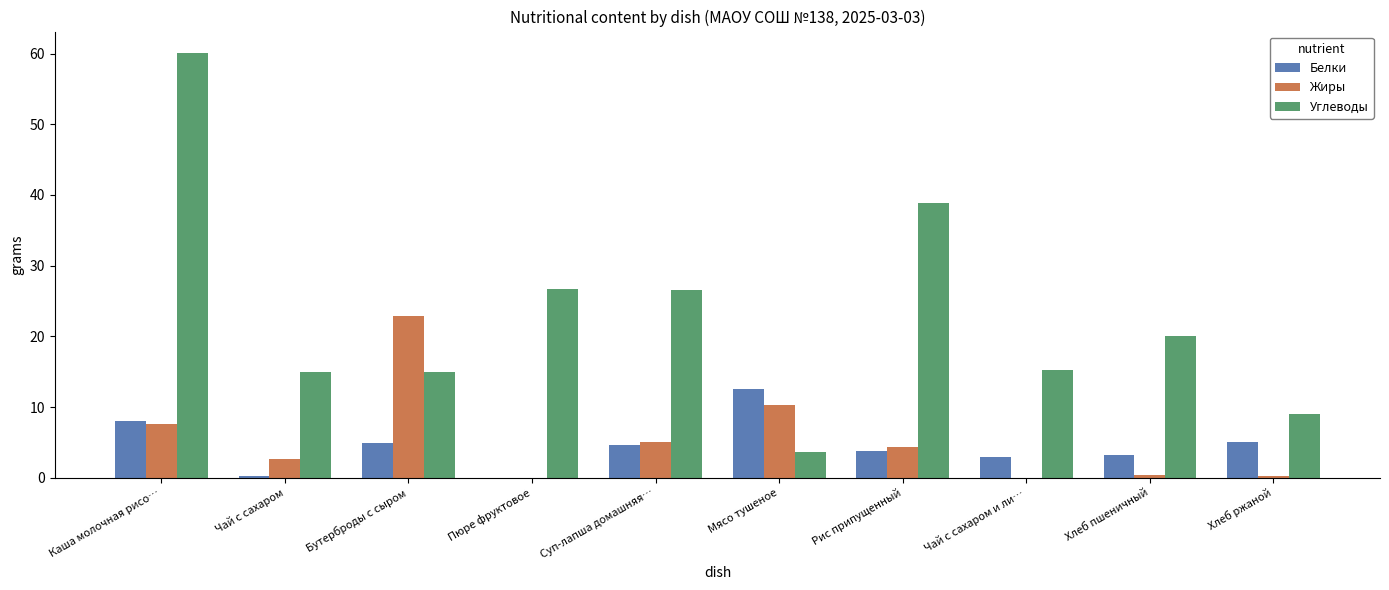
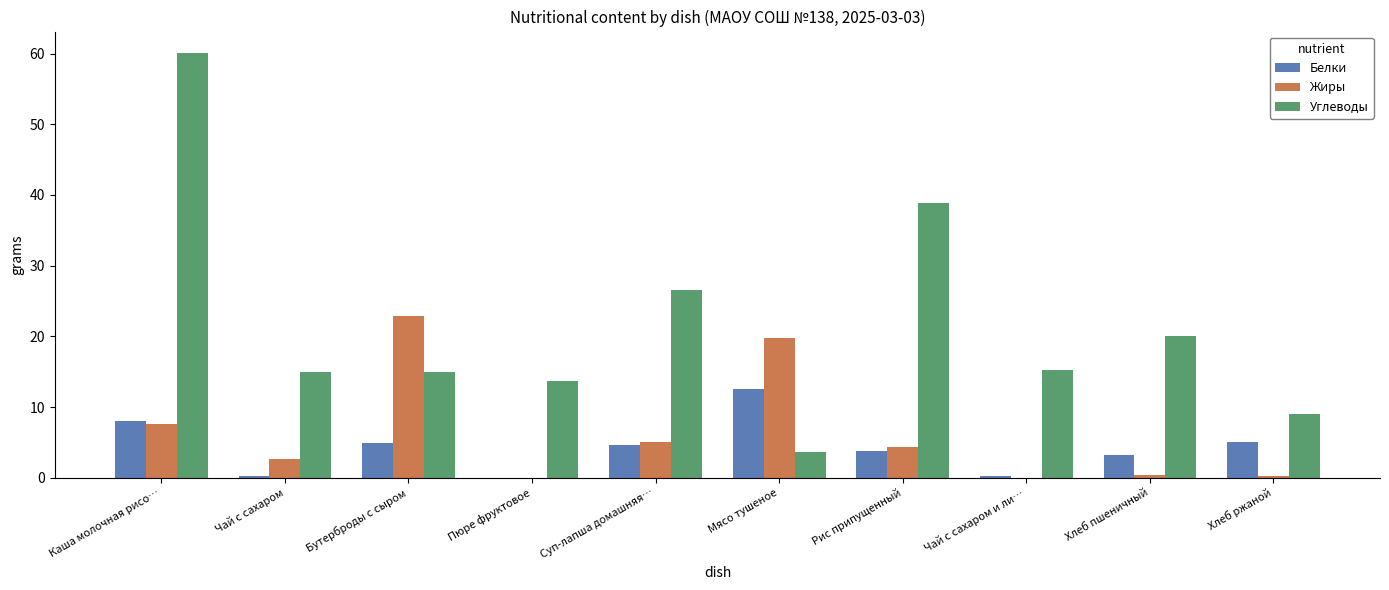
Углеводы, Пюре фруктовое: 27 -> 14
Жиры, Мясо тушеное: 10 -> 20
Белки, Чай с сахаром и ли…: 3 -> 0
